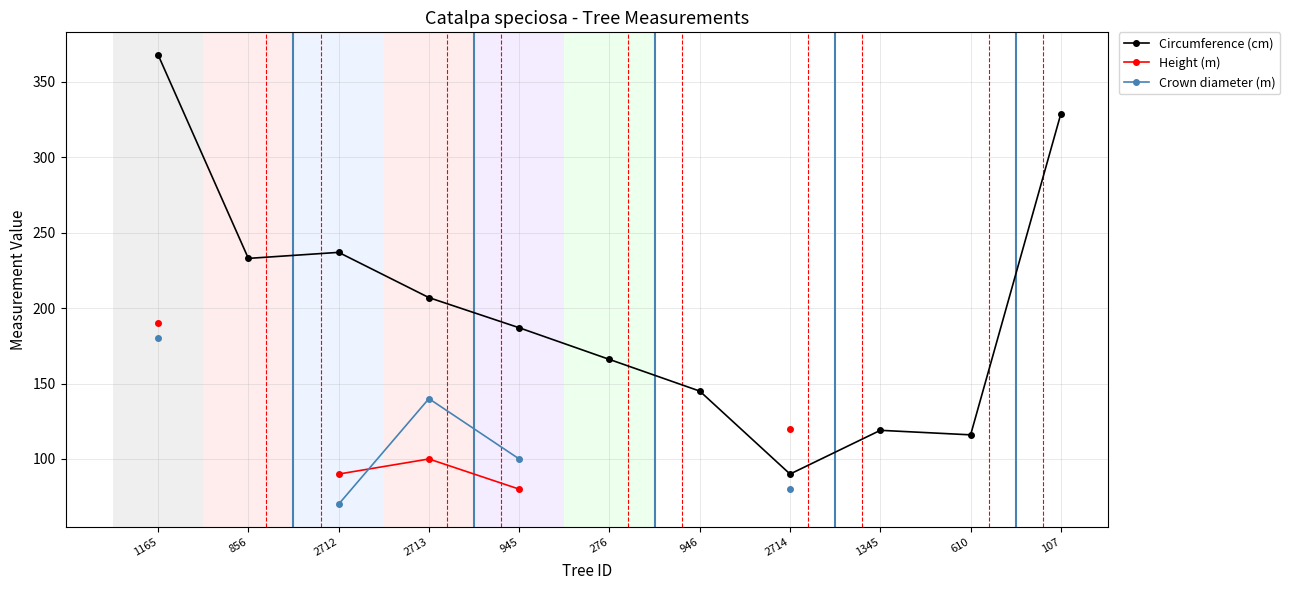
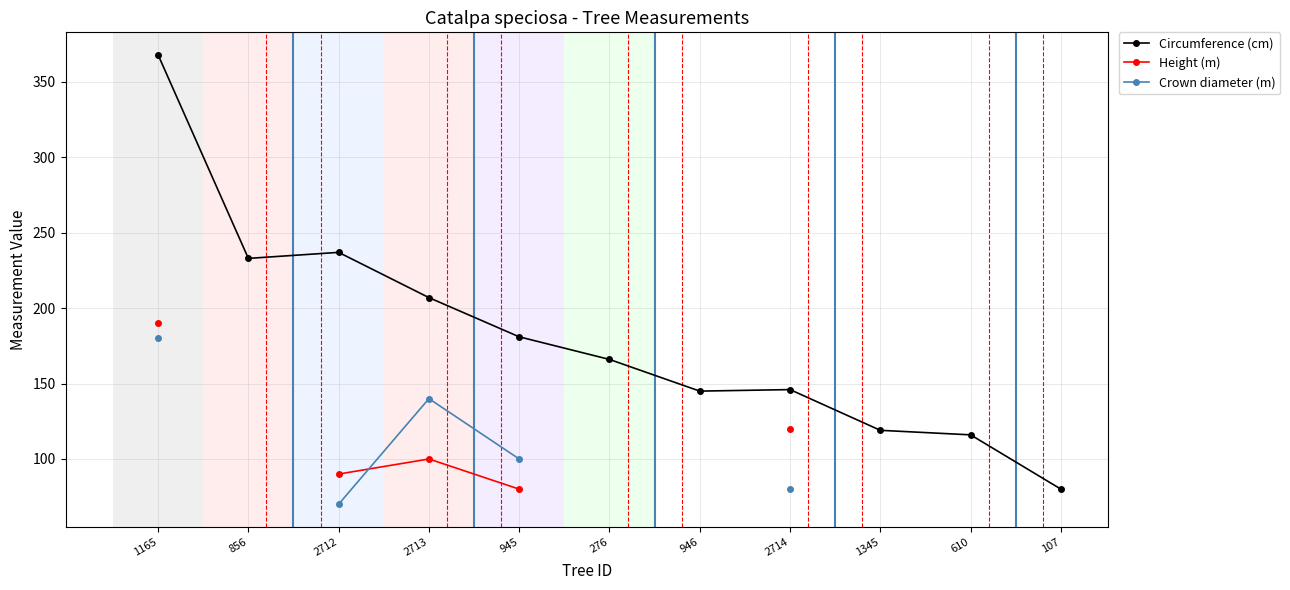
Circumference (cm), 945: 187 -> 181
Circumference (cm), 2714: 90 -> 146
Circumference (cm), 107: 329 -> 80
